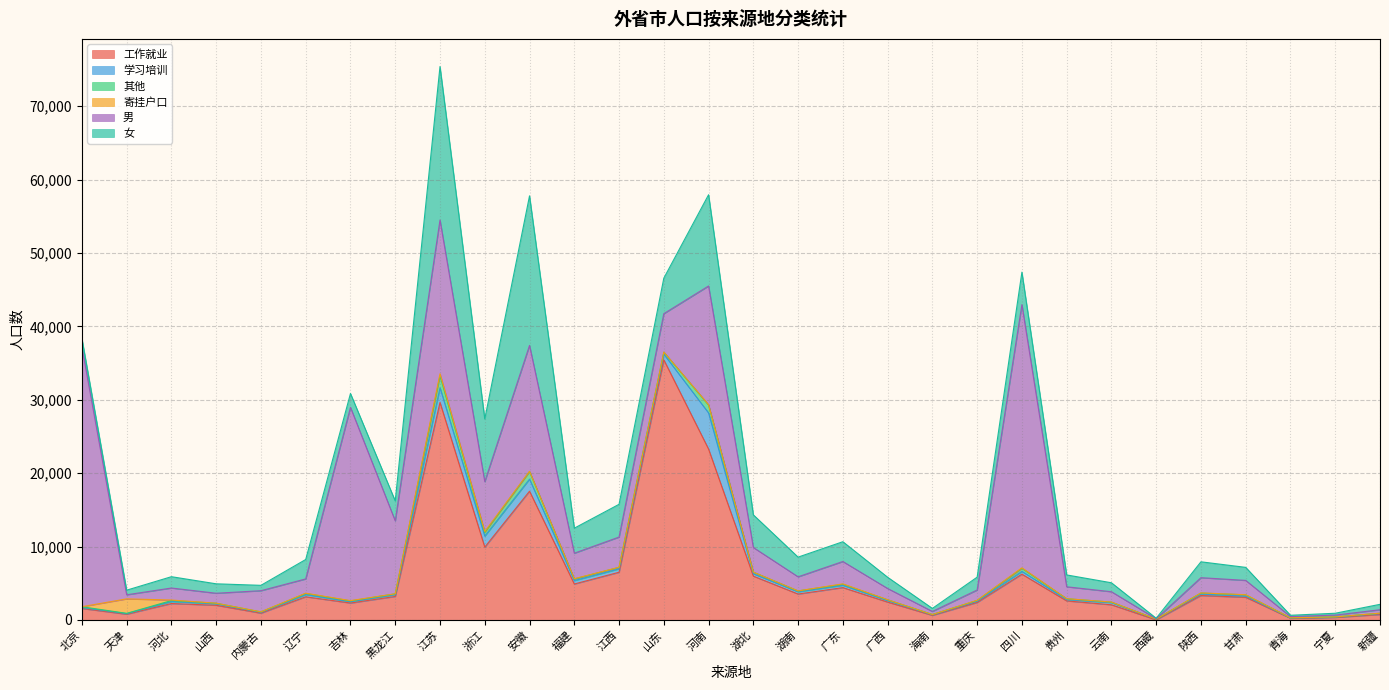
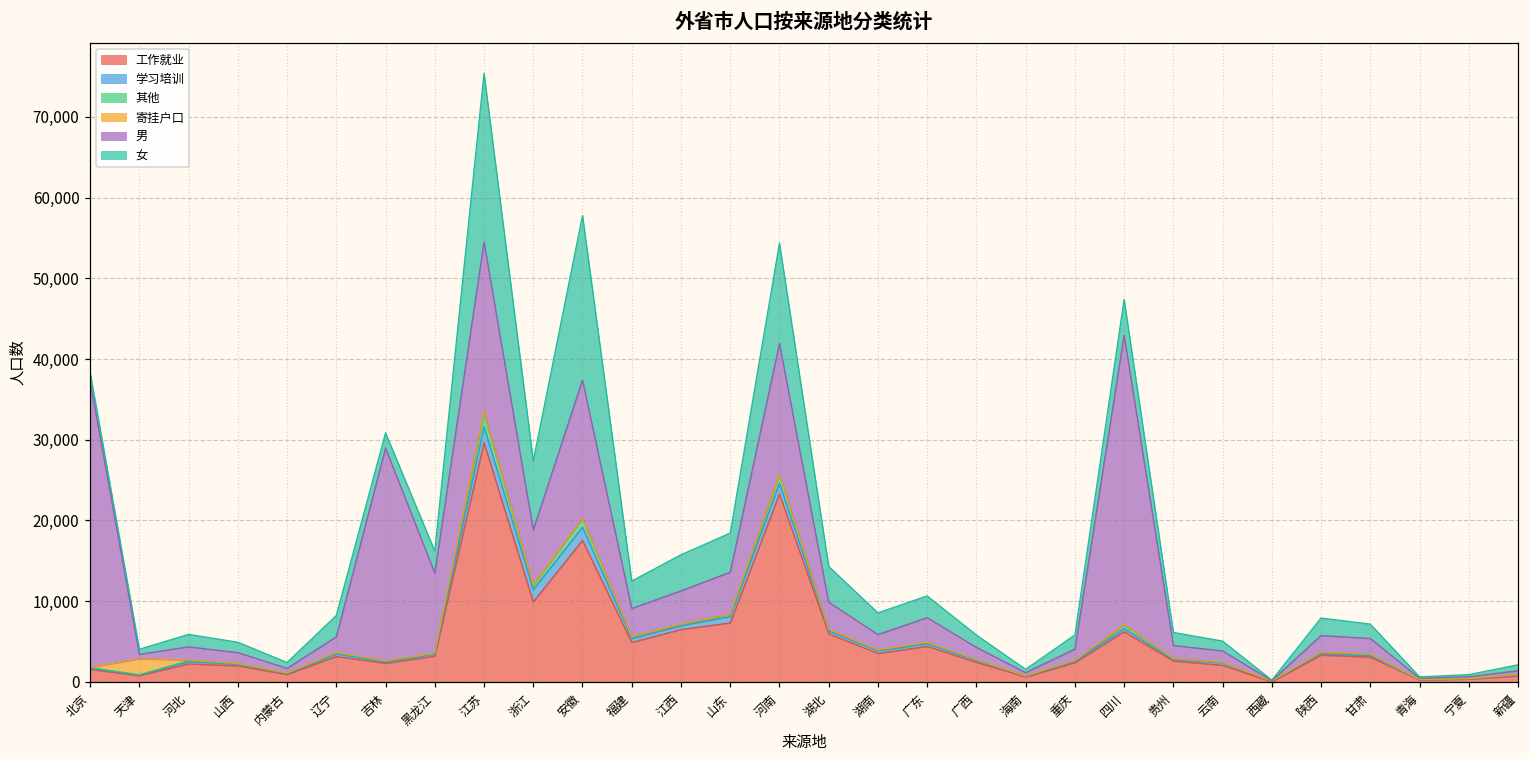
男, 内蒙古: 3,000 -> 1,000
工作就业, 山东: 35,000 -> 7,000
学习培训, 河南: 5,000 -> 1,000
